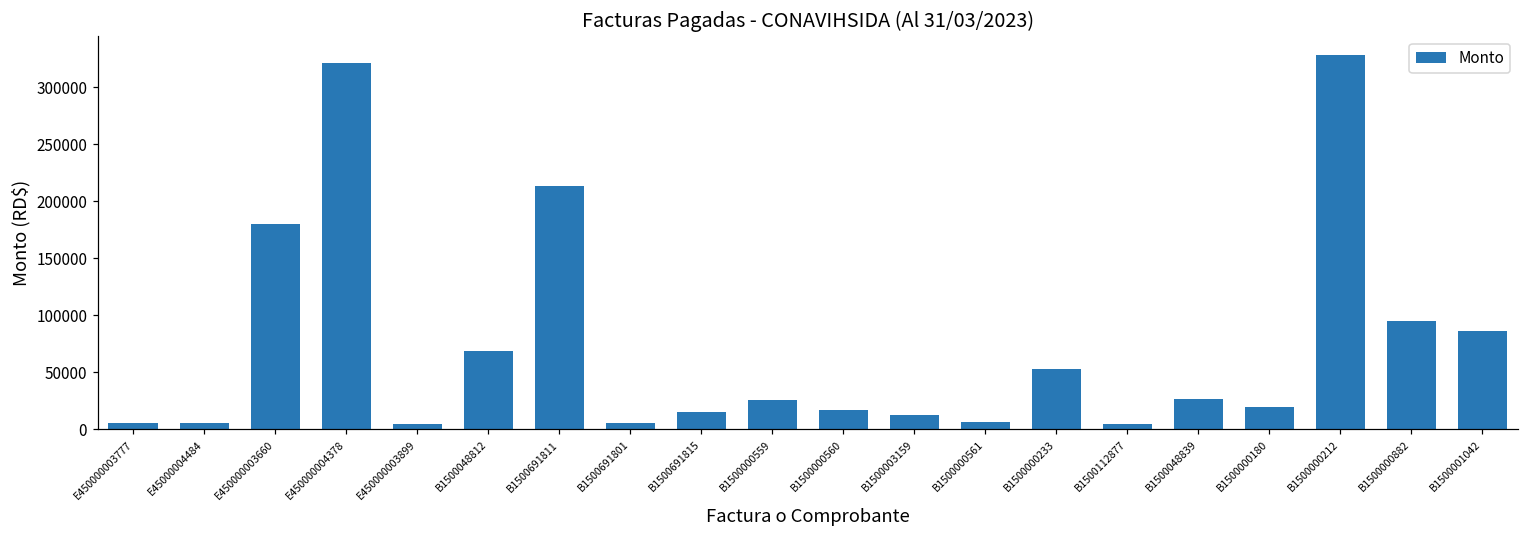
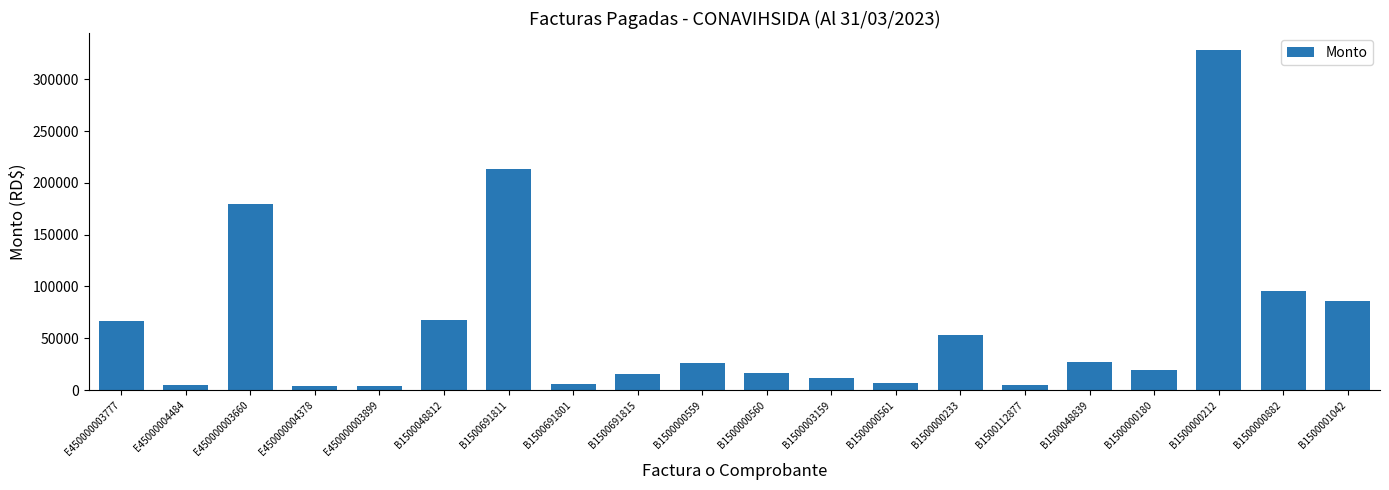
E450000003777: 5000 -> 67000
E450000004378: 321000 -> 4000
